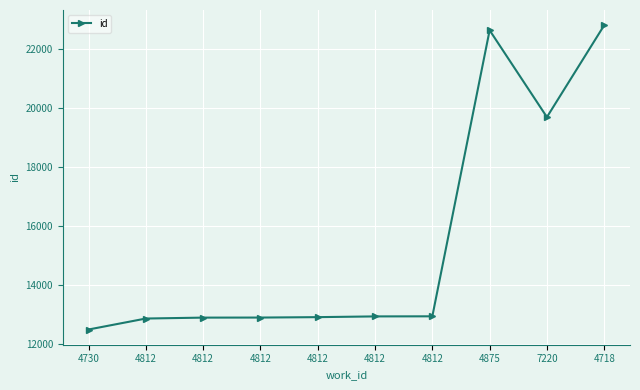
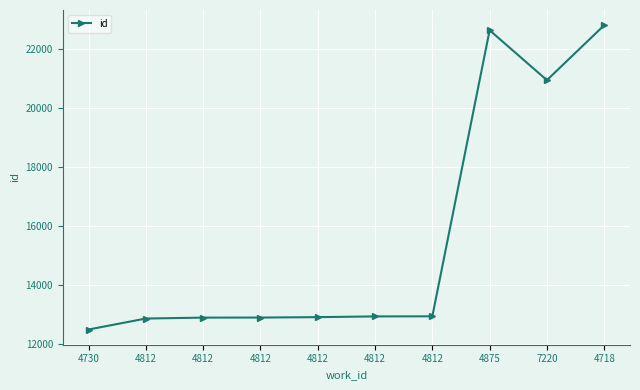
7220: 19700 -> 20900
